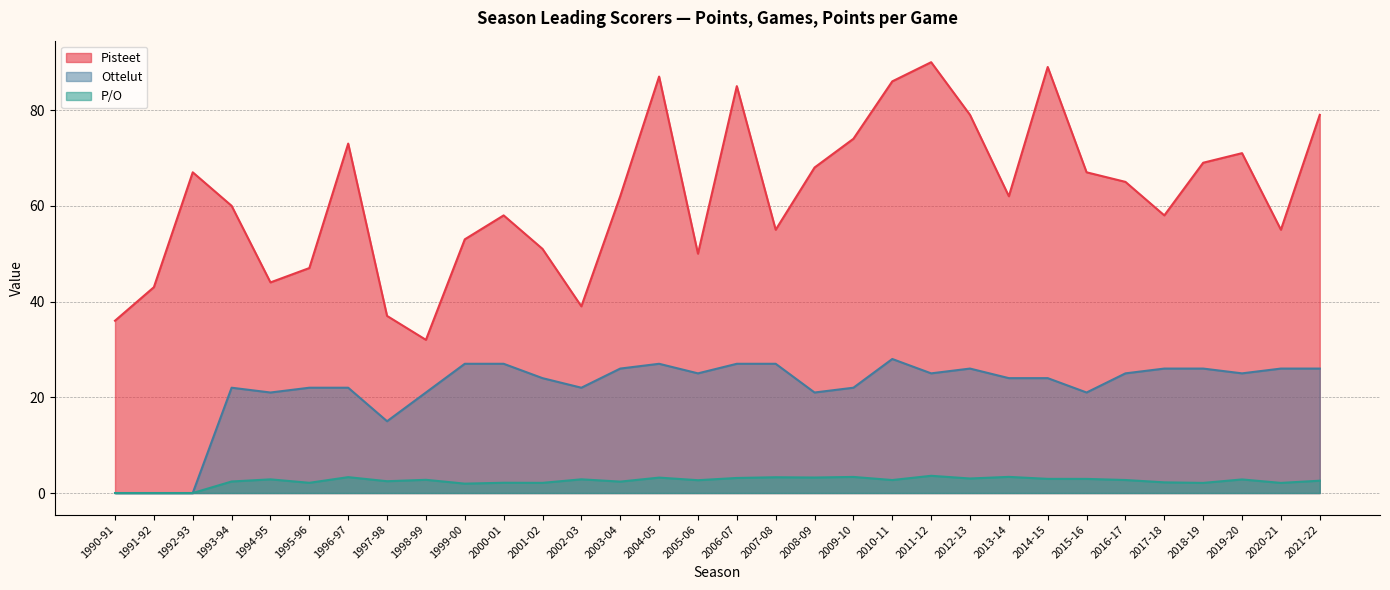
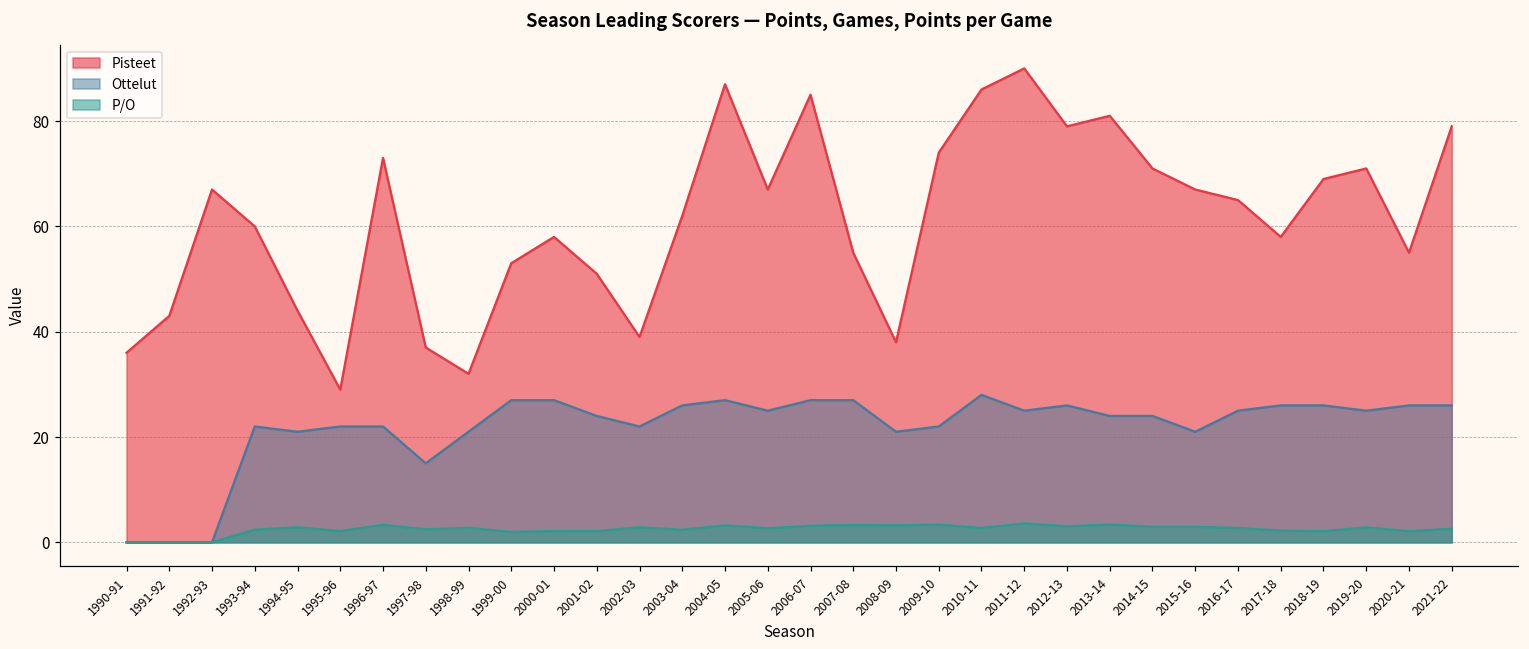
Pisteet, 1995-96: 47 -> 29
Pisteet, 2005-06: 50 -> 67
Pisteet, 2008-09: 68 -> 38
Pisteet, 2013-14: 62 -> 81
Pisteet, 2014-15: 89 -> 71
